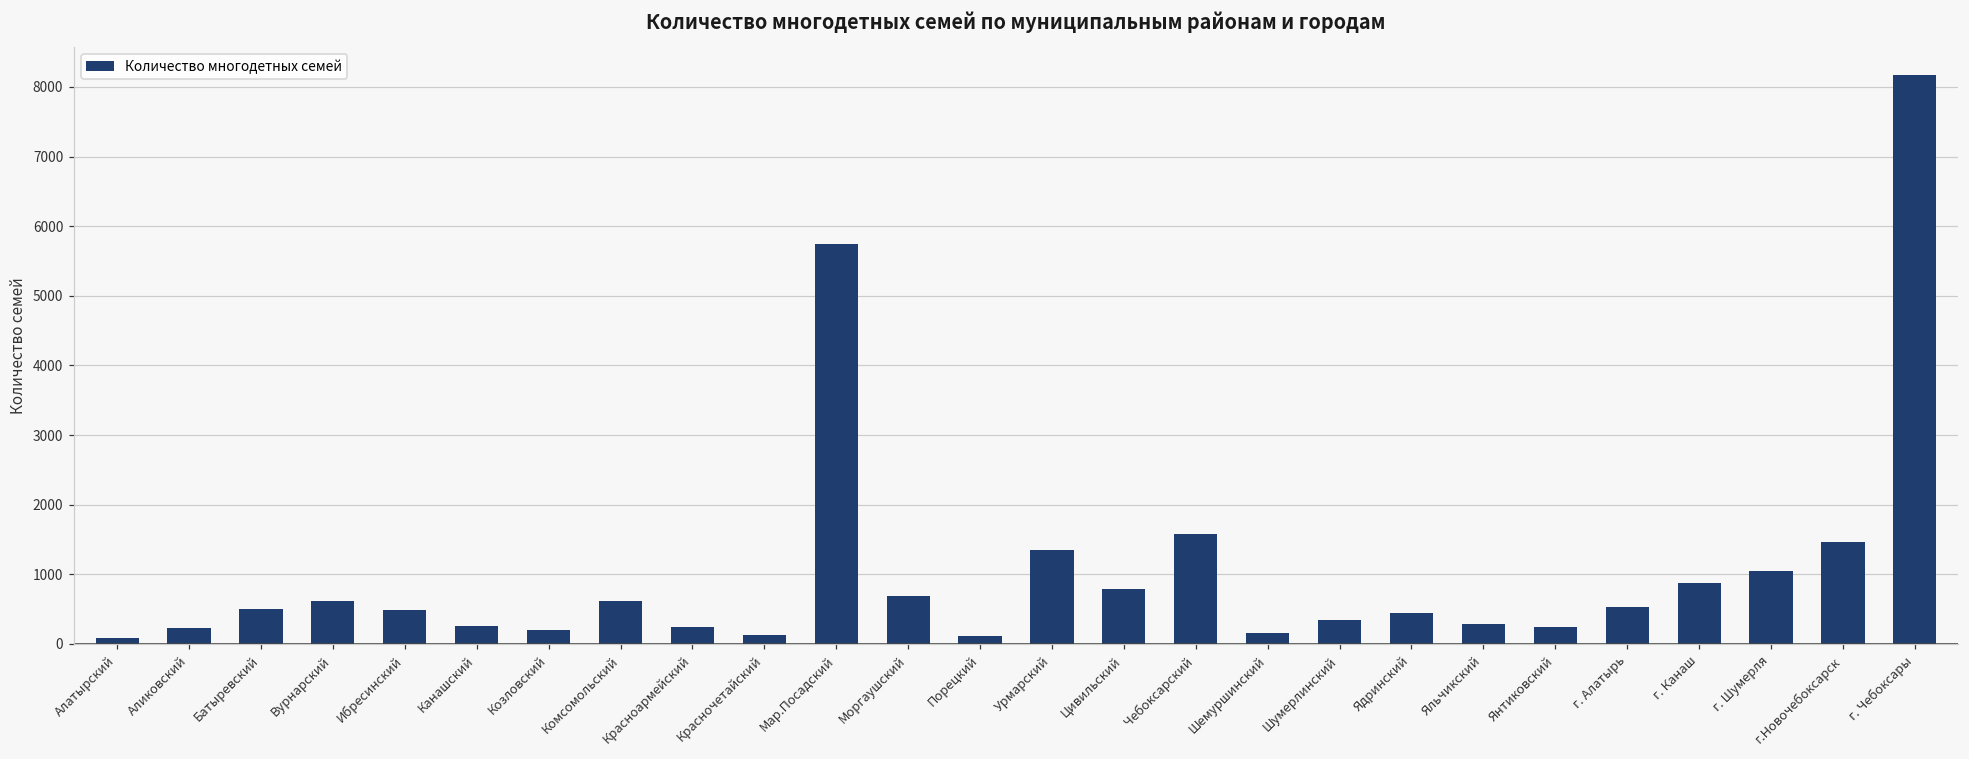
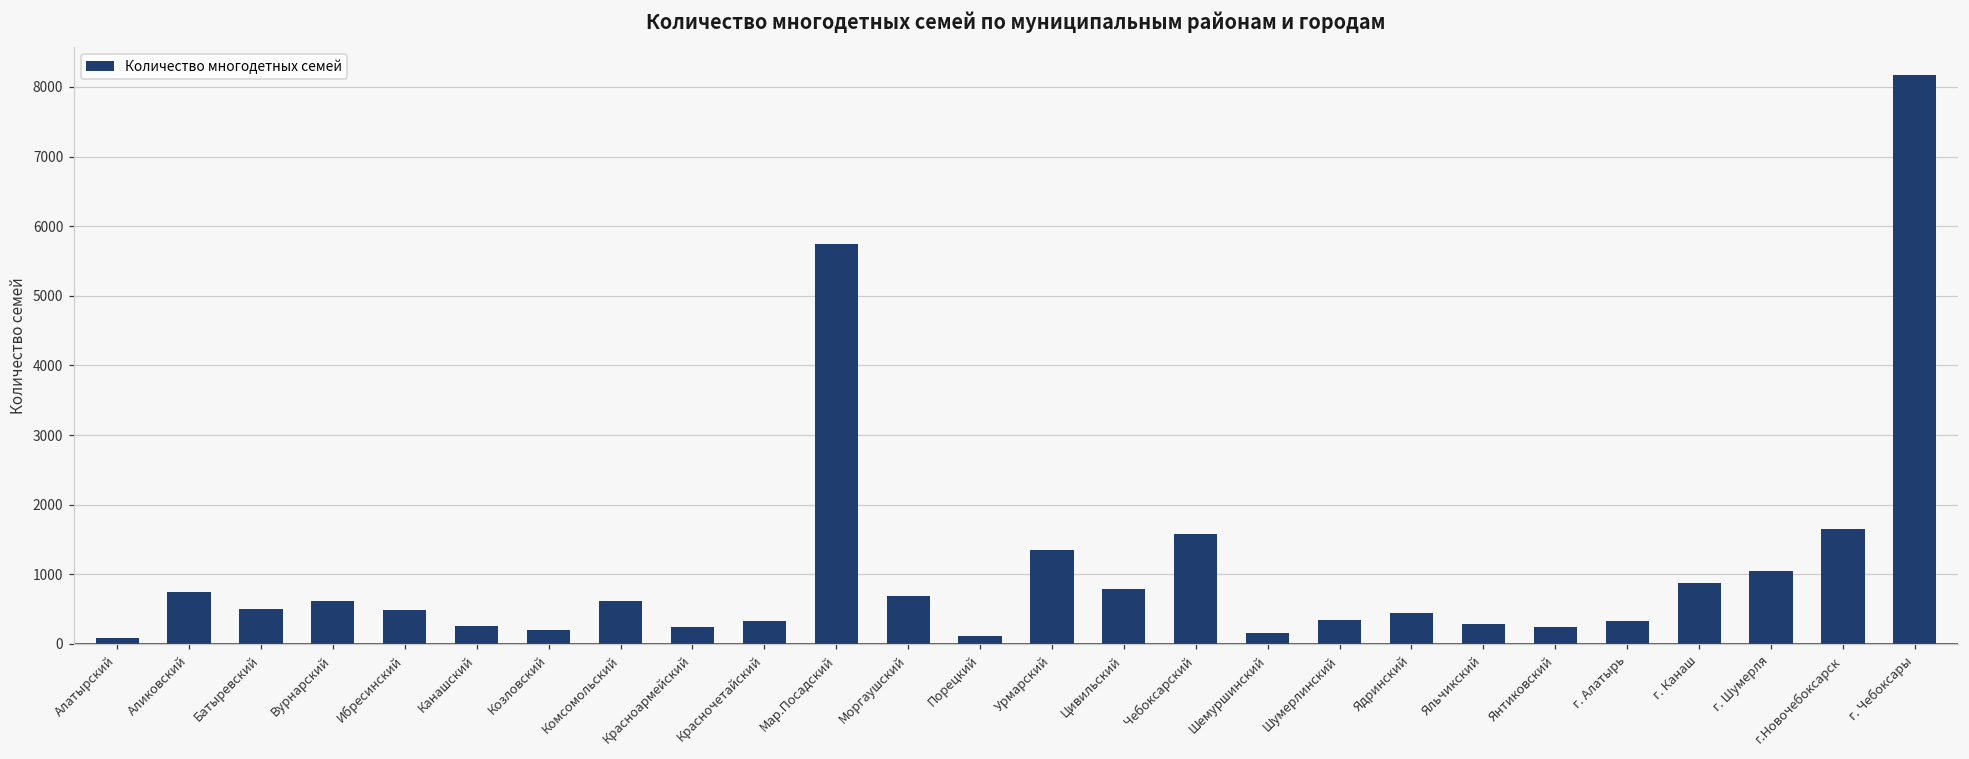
Аликовский: 200 -> 800
Красночетайский: 100 -> 300
г. Алатырь: 500 -> 300
г.Новочебоксарск: 1500 -> 1700
